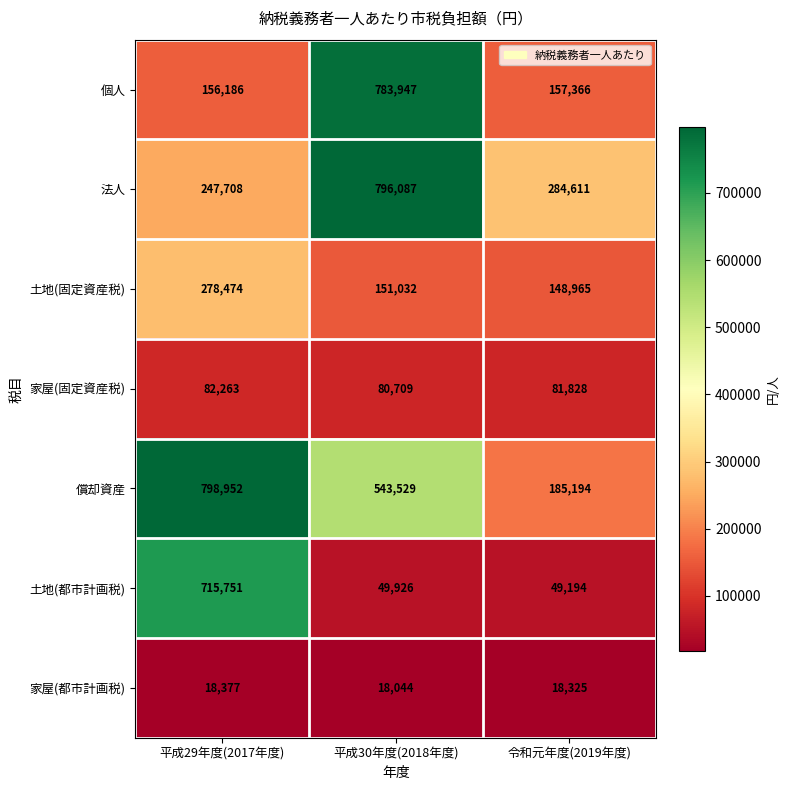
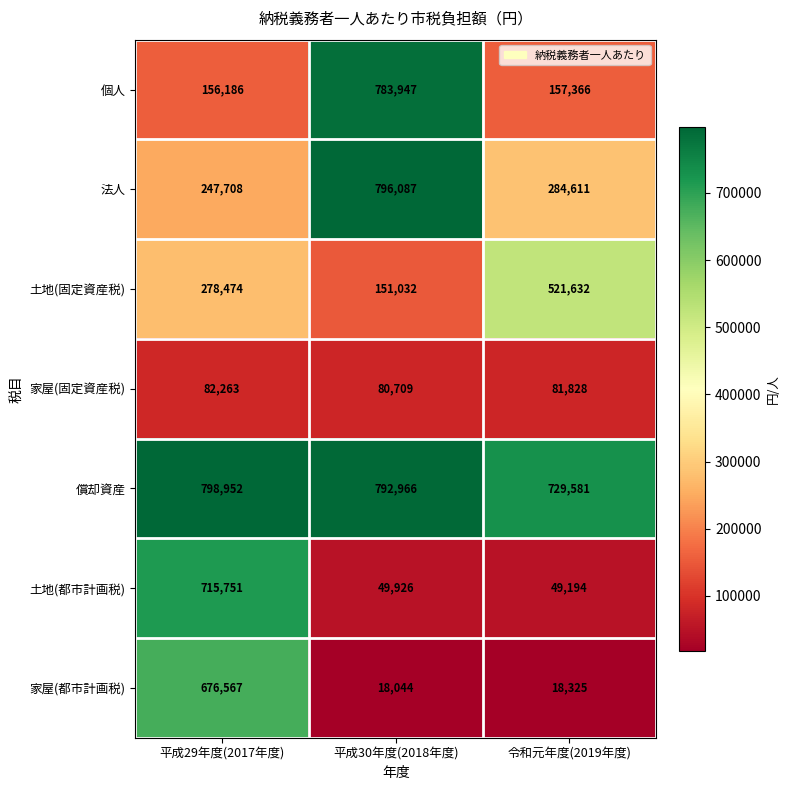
土地(固定資産税), 令和元年度(2019年度): 148,965 -> 521,632
償却資産, 平成30年度(2018年度): 543,529 -> 792,966
償却資産, 令和元年度(2019年度): 185,194 -> 729,581
家屋(都市計画税), 平成29年度(2017年度): 18,377 -> 676,567
